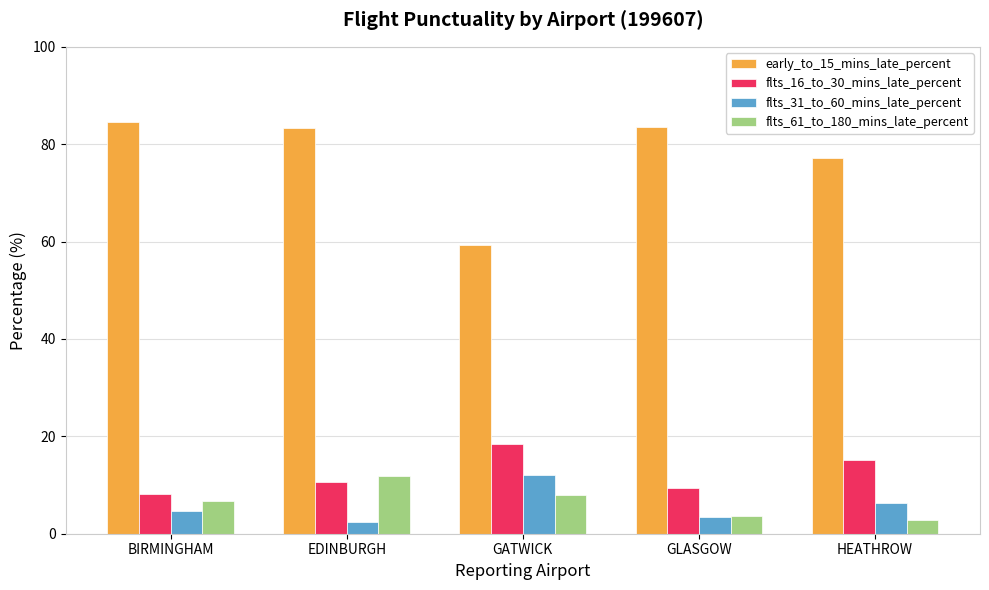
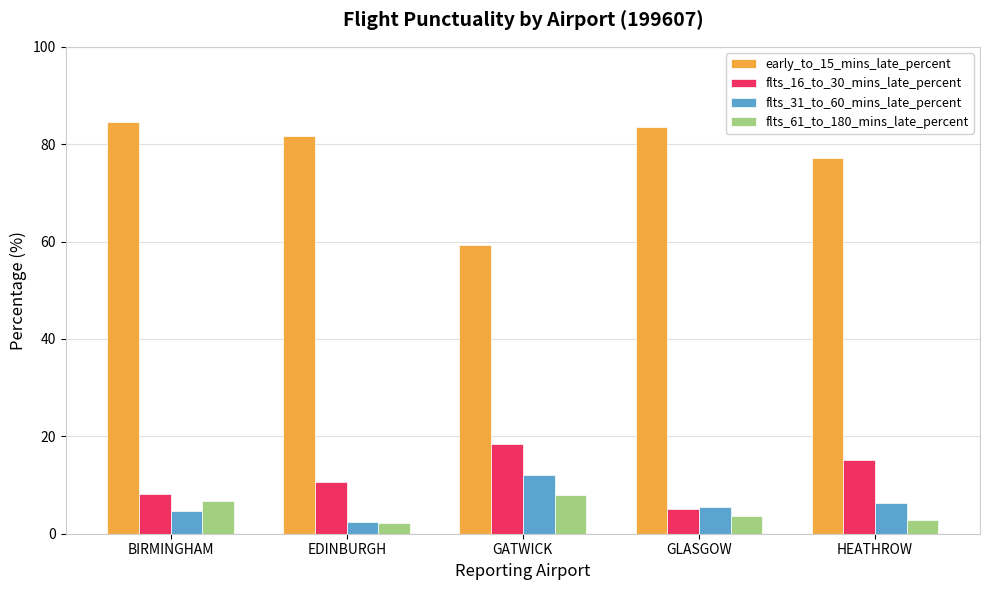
early_to_15_mins_late_percent, EDINBURGH: 83 -> 82
flts_61_to_180_mins_late_percent, EDINBURGH: 12 -> 2
flts_16_to_30_mins_late_percent, GLASGOW: 9 -> 5
flts_31_to_60_mins_late_percent, GLASGOW: 3 -> 6
